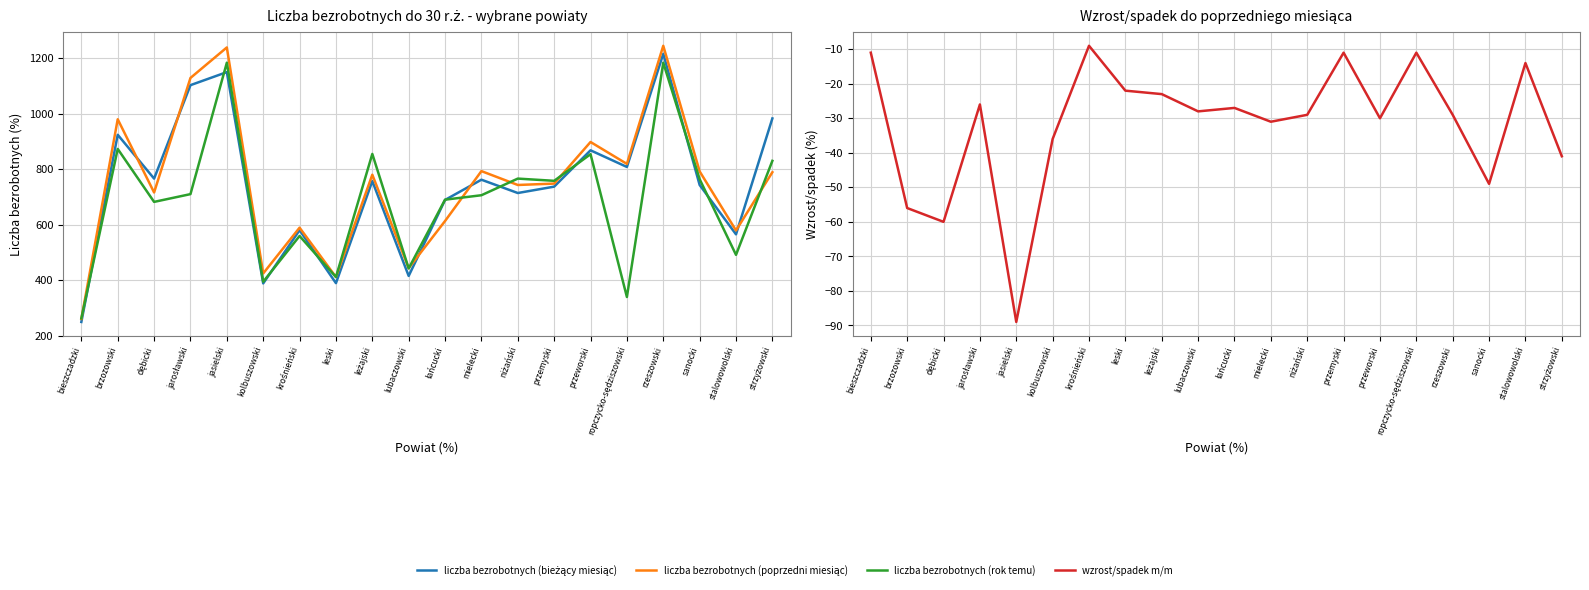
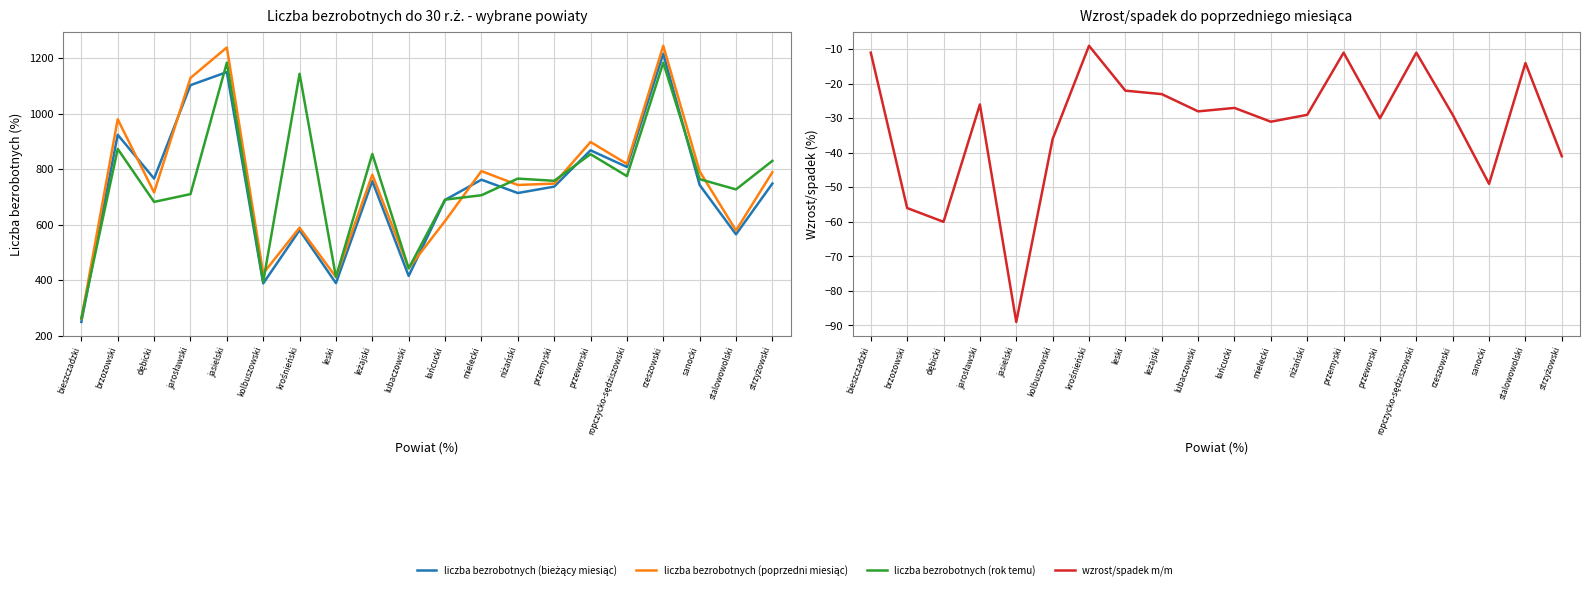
Liczba bezrobotnych do 30 r.ż. - wybrane powiaty, liczba bezrobotnych (rok temu), krośnieński: 560 -> 1140
Liczba bezrobotnych do 30 r.ż. - wybrane powiaty, liczba bezrobotnych (rok temu), ropczycko-sędziszowski: 340 -> 780
Liczba bezrobotnych do 30 r.ż. - wybrane powiaty, liczba bezrobotnych (rok temu), stalowowolski: 490 -> 730
Liczba bezrobotnych do 30 r.ż. - wybrane powiaty, liczba bezrobotnych (bieżący miesiąc), strzyżowski: 980 -> 750
